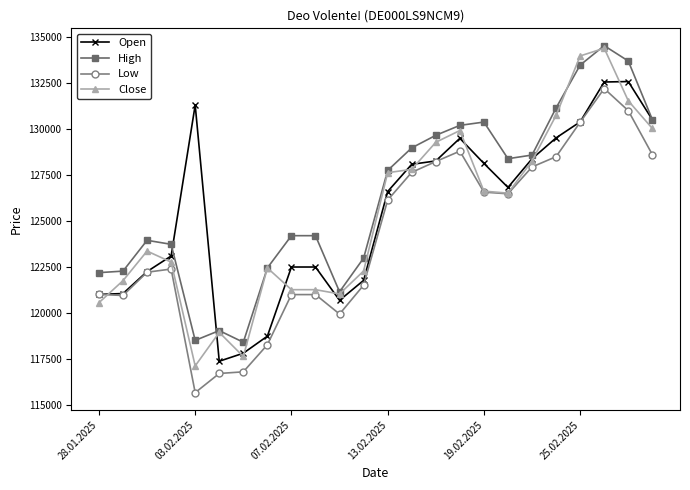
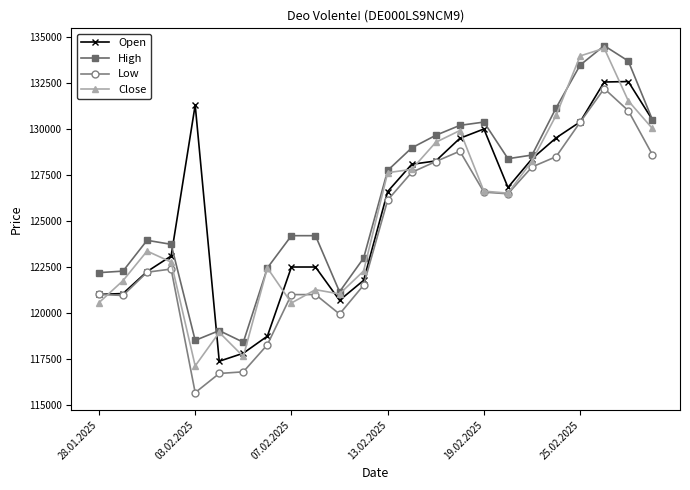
Close, 07.02.2025: 121300 -> 120500
Open, 19.02.2025: 128100 -> 130000
